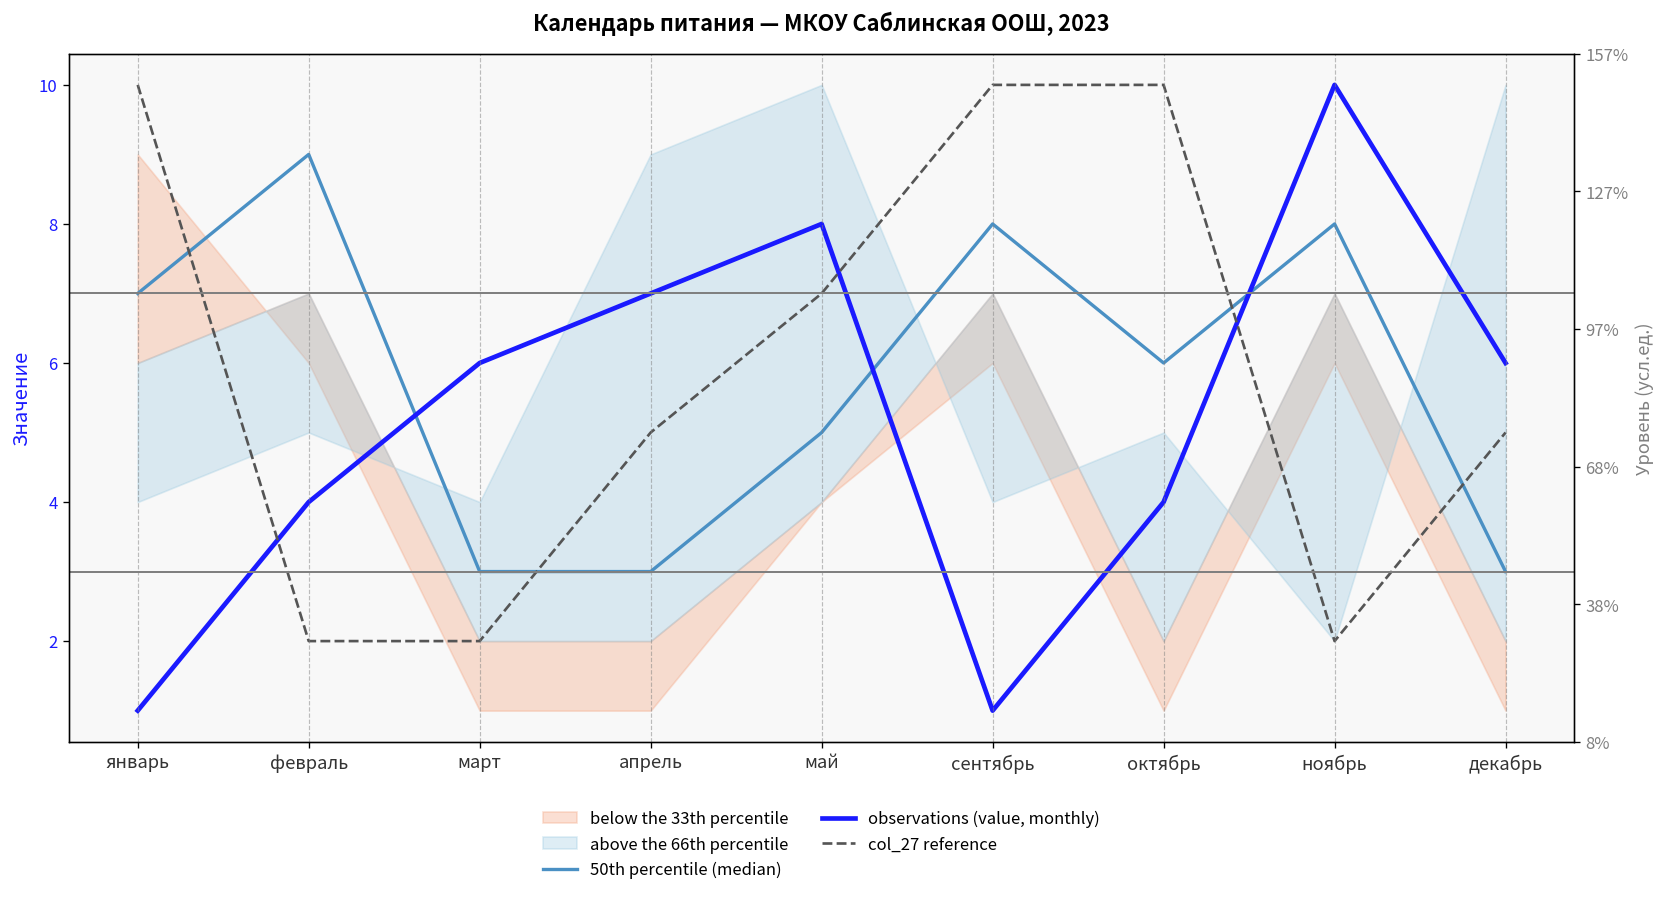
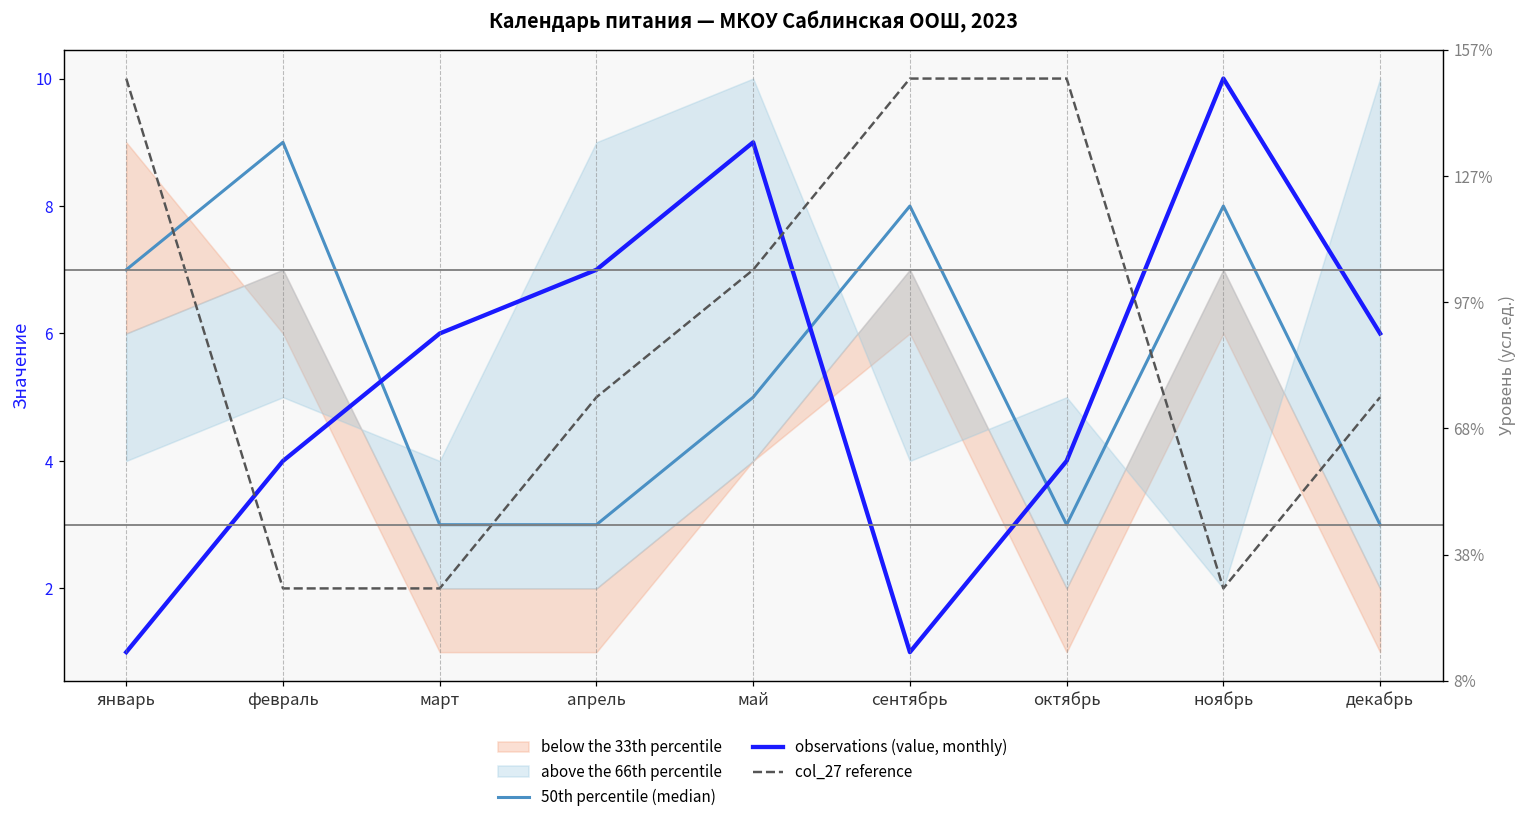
observations (value, monthly), май: 8 -> 9
50th percentile (median), октябрь: 6 -> 3
